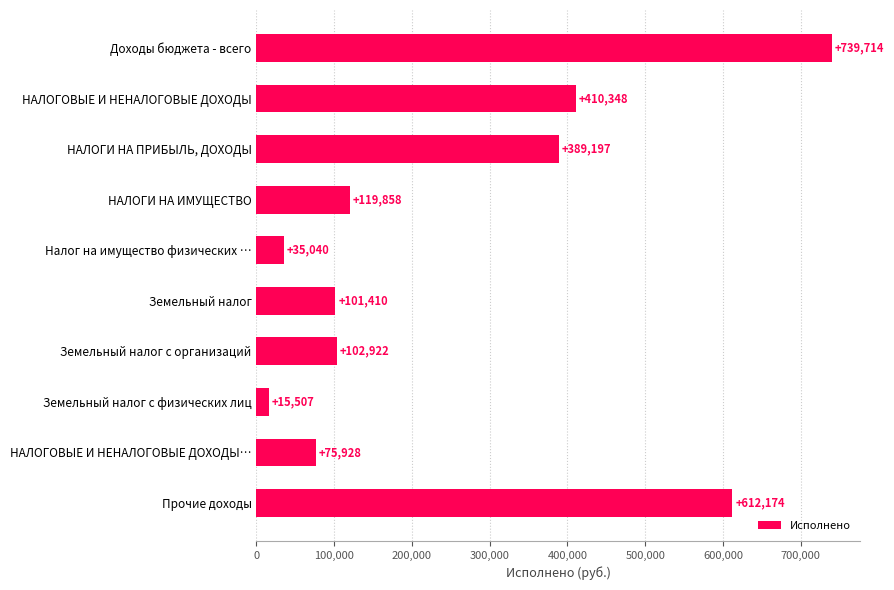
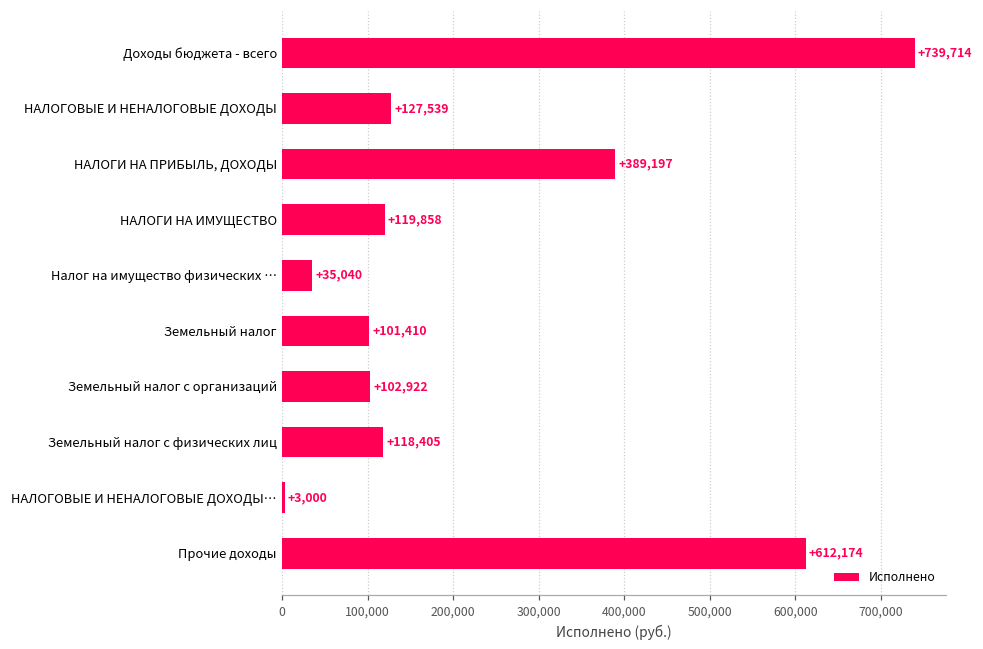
НАЛОГОВЫЕ И НЕНАЛОГОВЫЕ ДОХОДЫ: +410,348 -> +127,539
Земельный налог с физических лиц: +15,507 -> +118,405
НАЛОГОВЫЕ И НЕНАЛОГОВЫЕ ДОХОДЫ…: +75,928 -> +3,000
